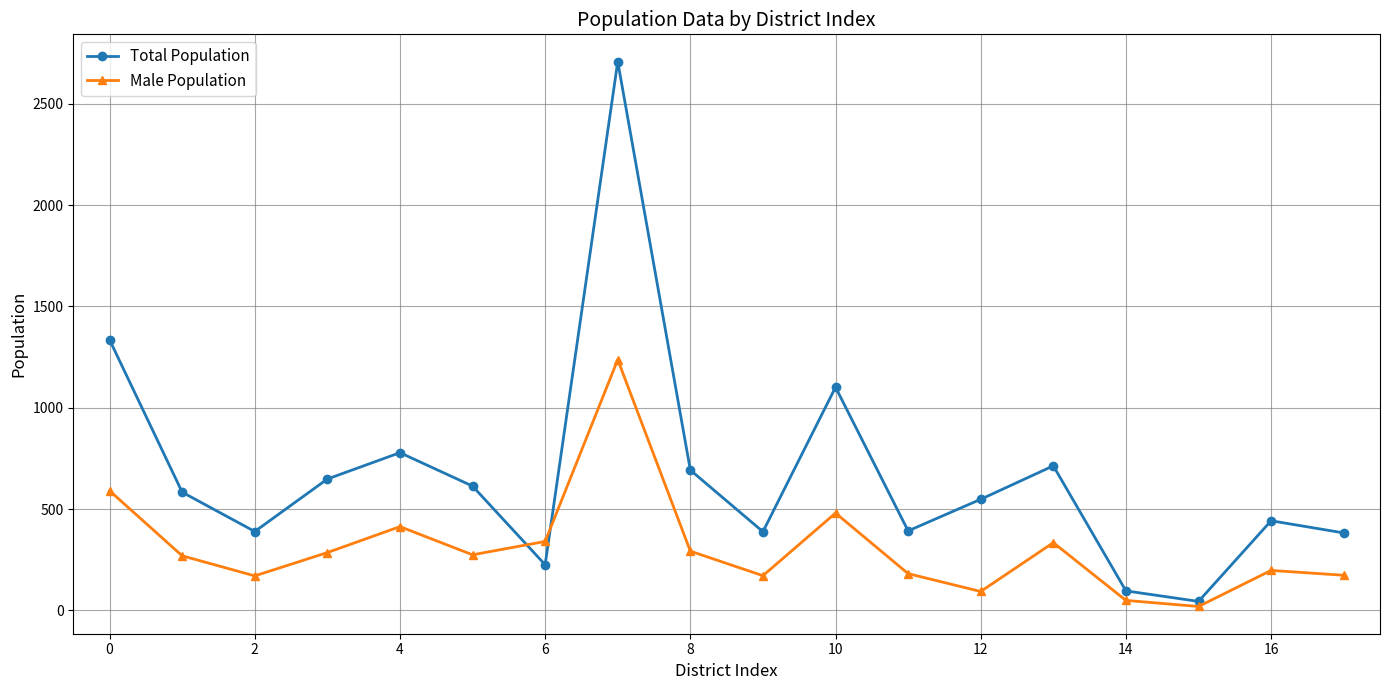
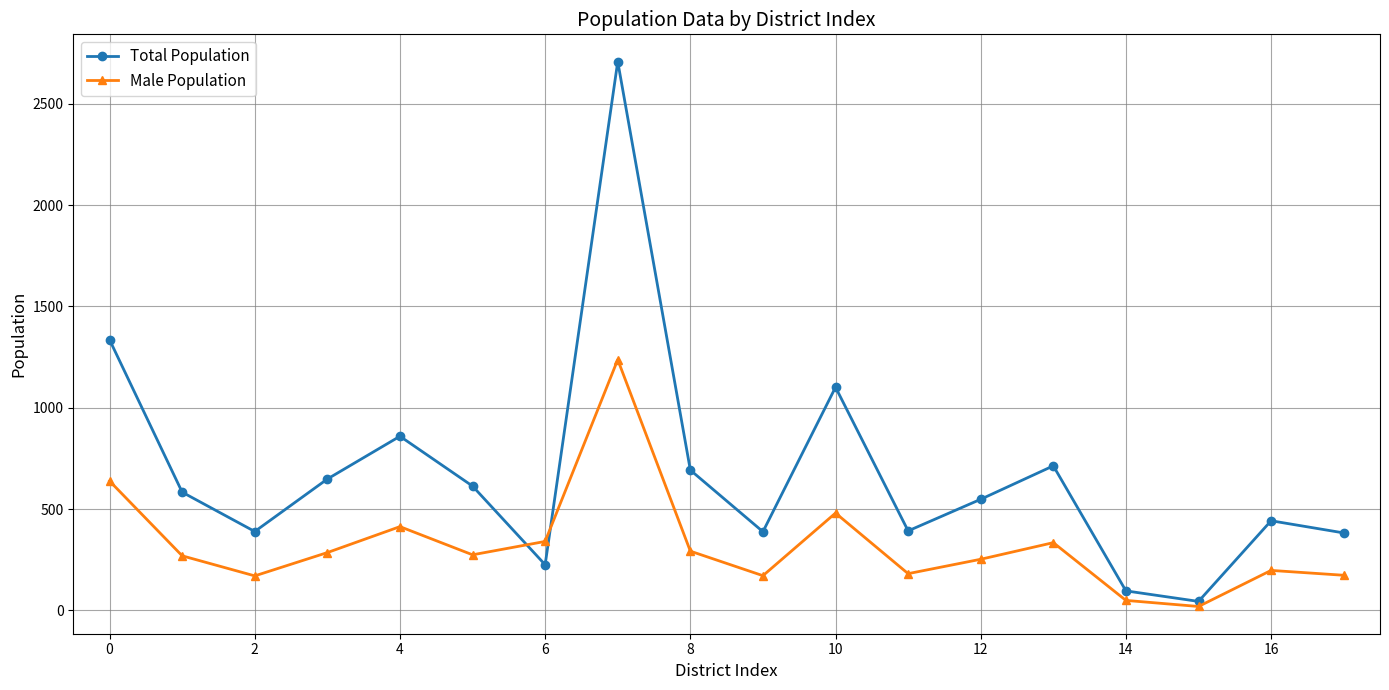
Male Population, 0: 590 -> 640
Total Population, 4: 780 -> 860
Male Population, 12: 90 -> 250
